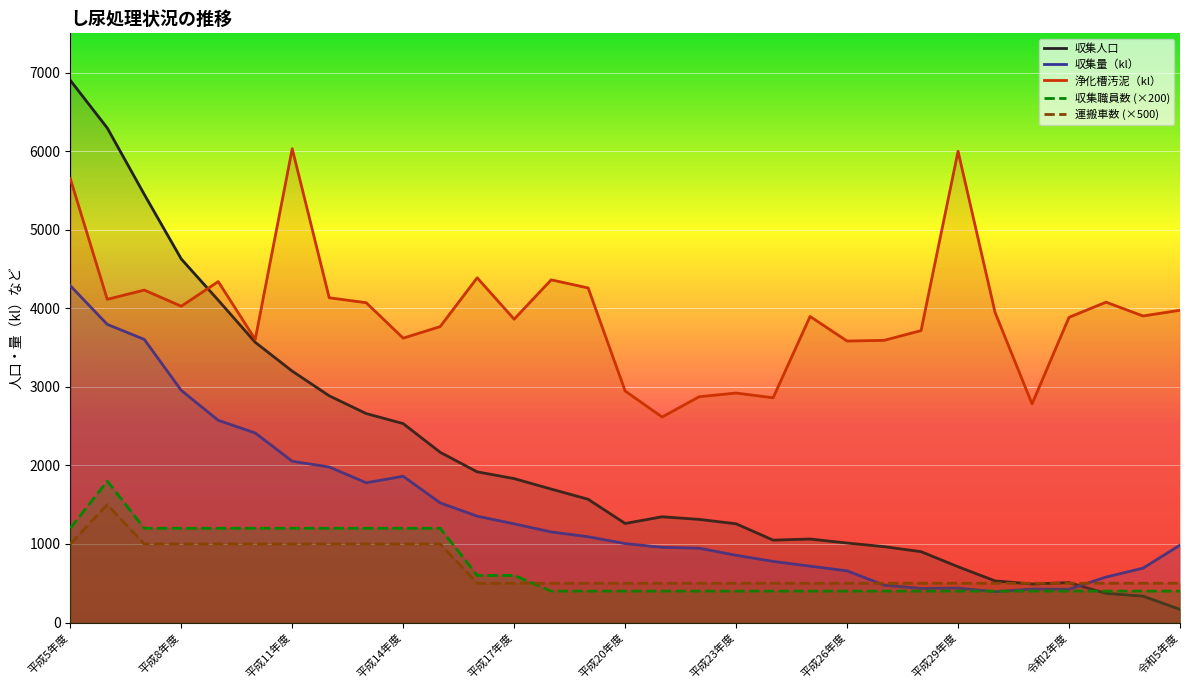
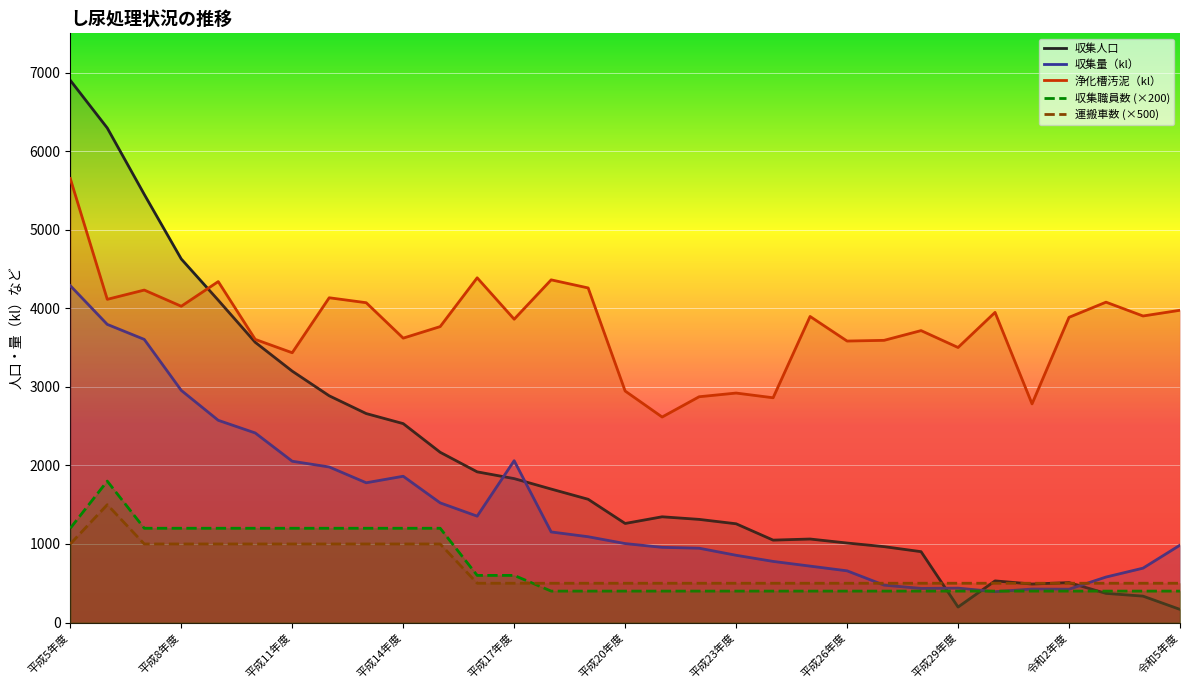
浄化槽汚泥（kl）, 平成11年度: 6000 -> 3400
収集量（kl）, 平成17年度: 1300 -> 2100
収集人口, 平成29年度: 700 -> 200
浄化槽汚泥（kl）, 平成29年度: 6000 -> 3500
